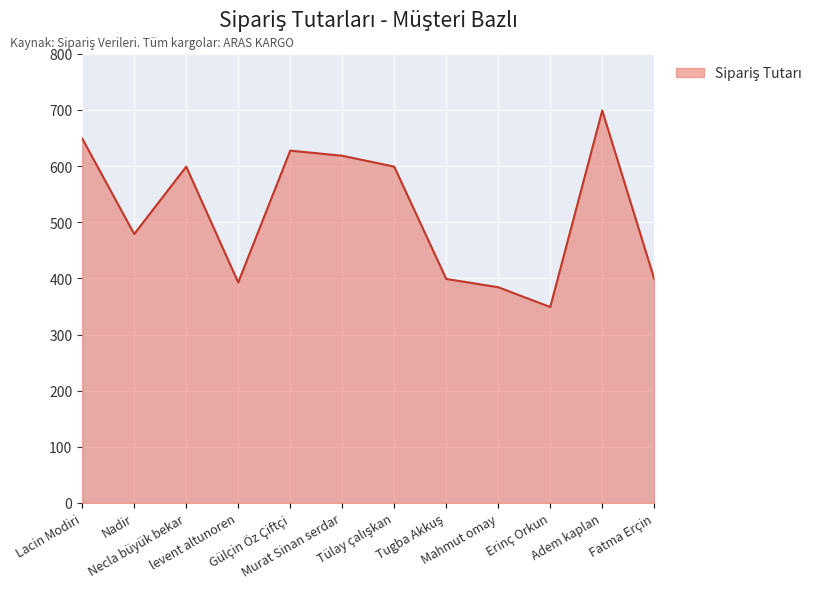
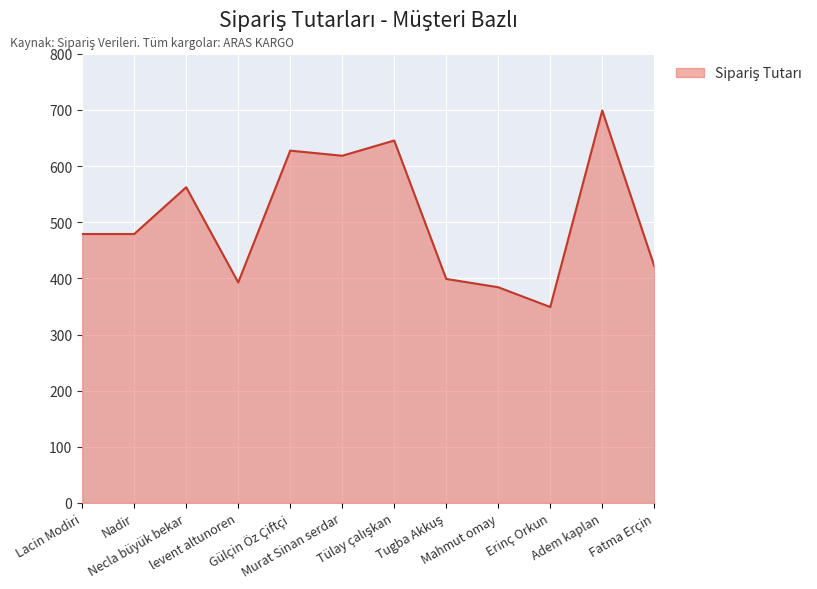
Lacin Modiri: 650 -> 480
Necla büyük bekar: 600 -> 560
Tülay çalışkan: 600 -> 650
Fatma Erçin: 400 -> 420
